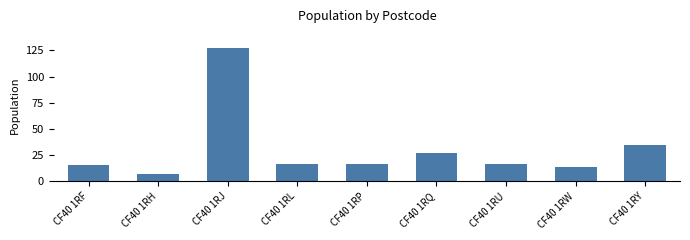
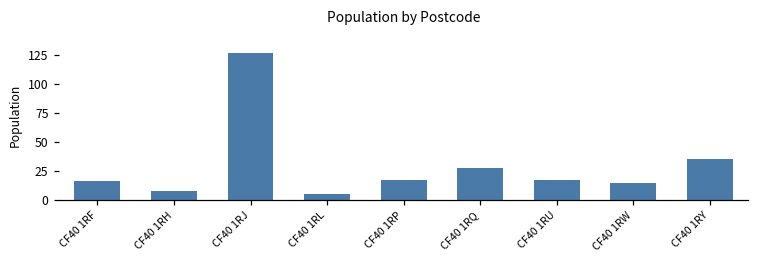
CF40 1RL: 17 -> 5
